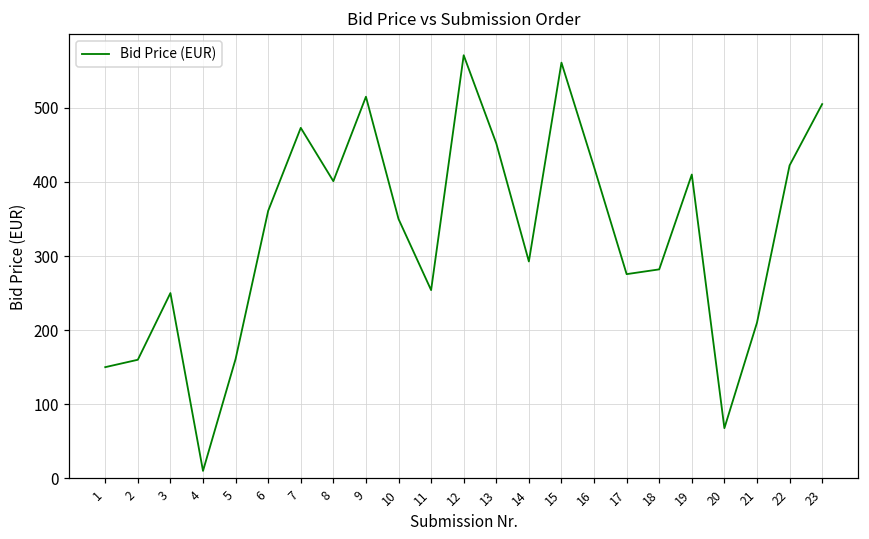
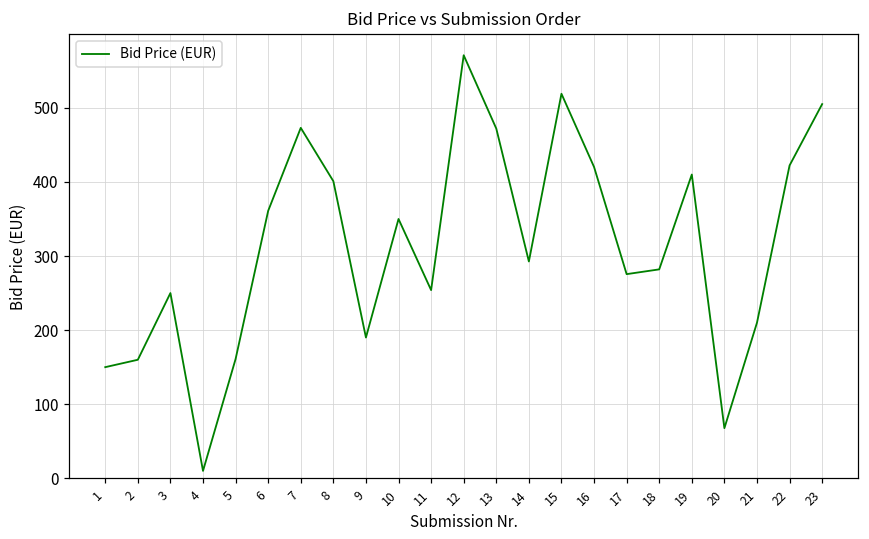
9: 520 -> 190
13: 450 -> 470
15: 560 -> 520
